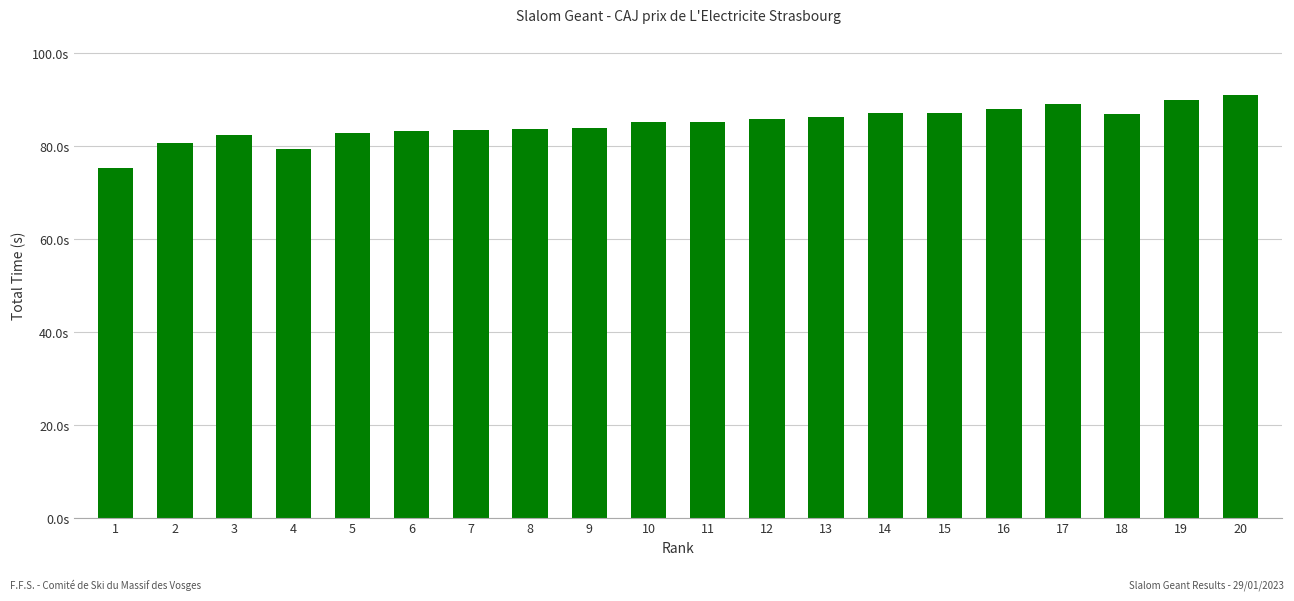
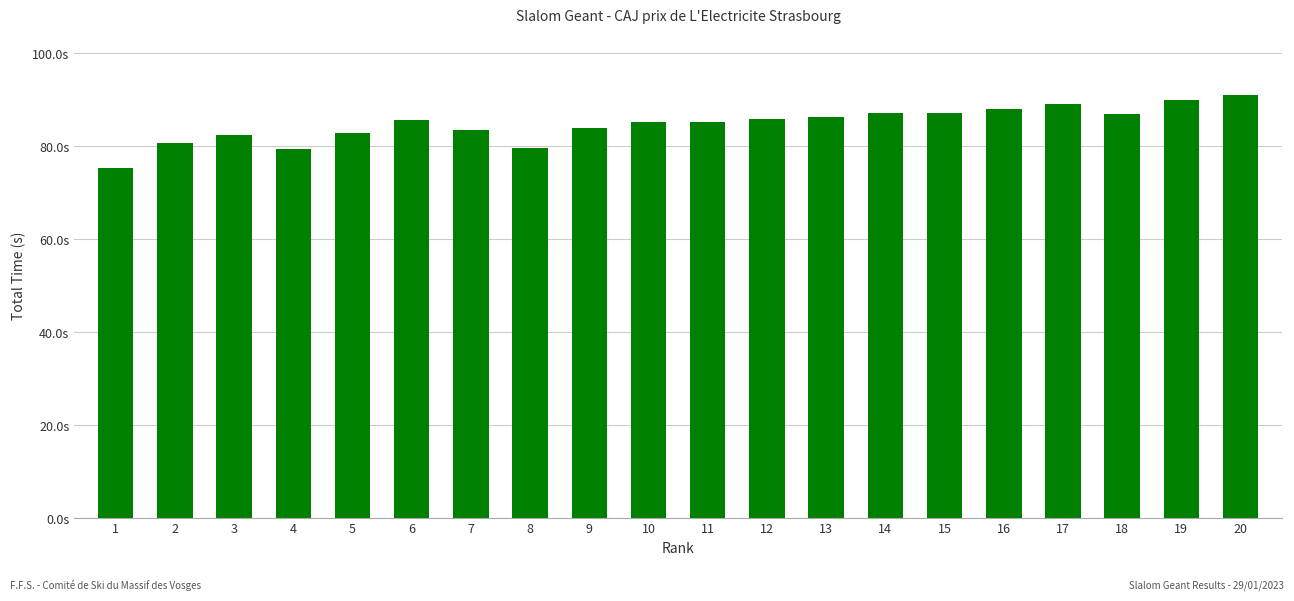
6: 83s -> 86s
8: 84s -> 80s
